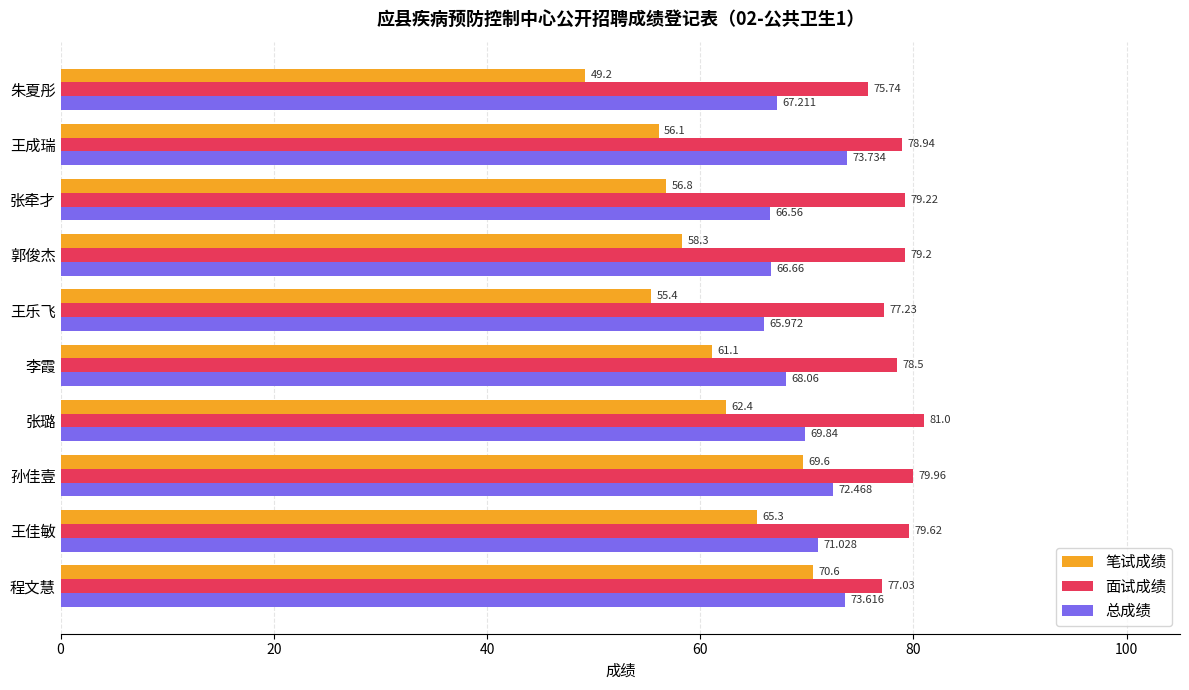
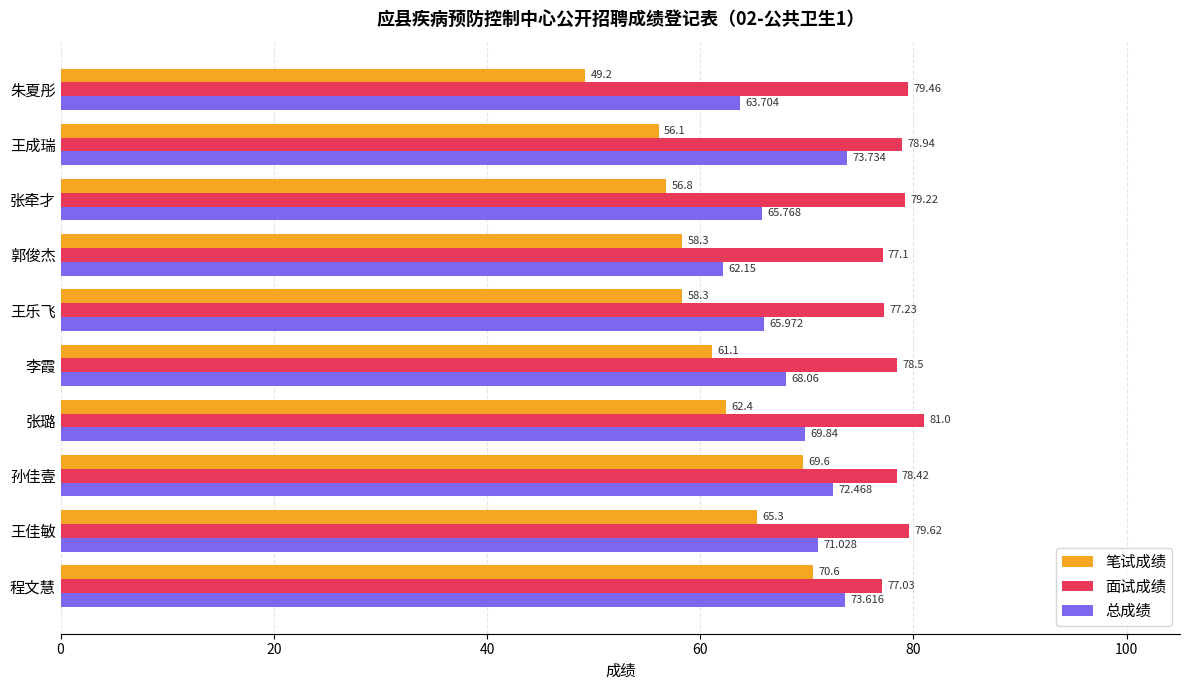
面试成绩, 朱夏彤: 75.74 -> 79.46
总成绩, 朱夏彤: 67.211 -> 63.704
总成绩, 张牵才: 66.56 -> 65.768
面试成绩, 郭俊杰: 79.2 -> 77.1
总成绩, 郭俊杰: 66.66 -> 62.15
笔试成绩, 王乐飞: 55.4 -> 58.3
面试成绩, 孙佳壹: 79.96 -> 78.42
